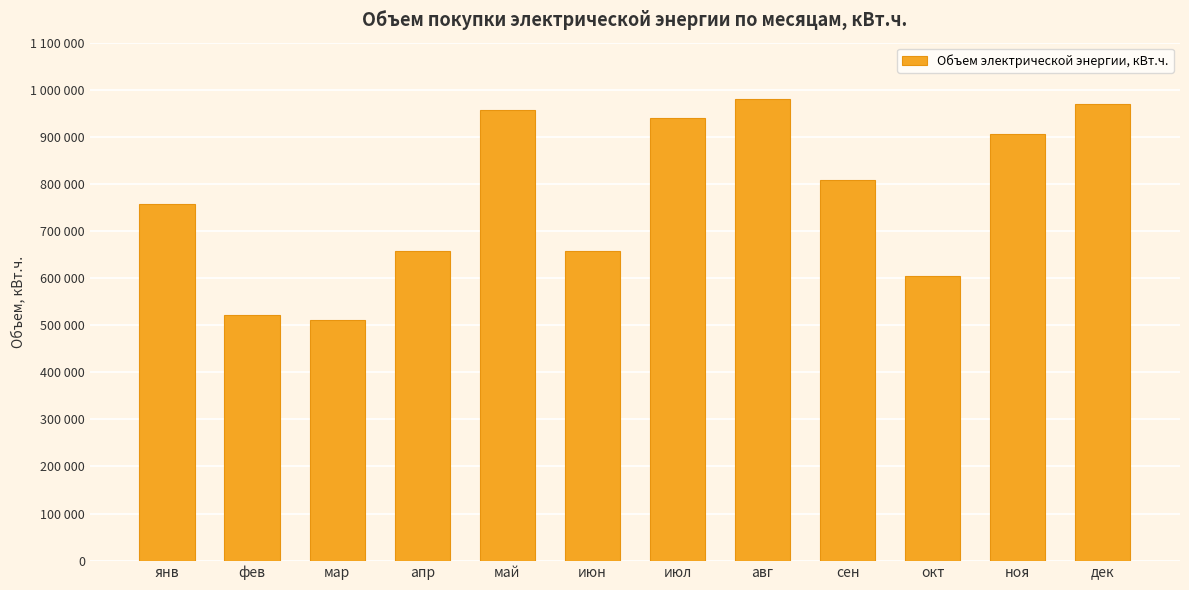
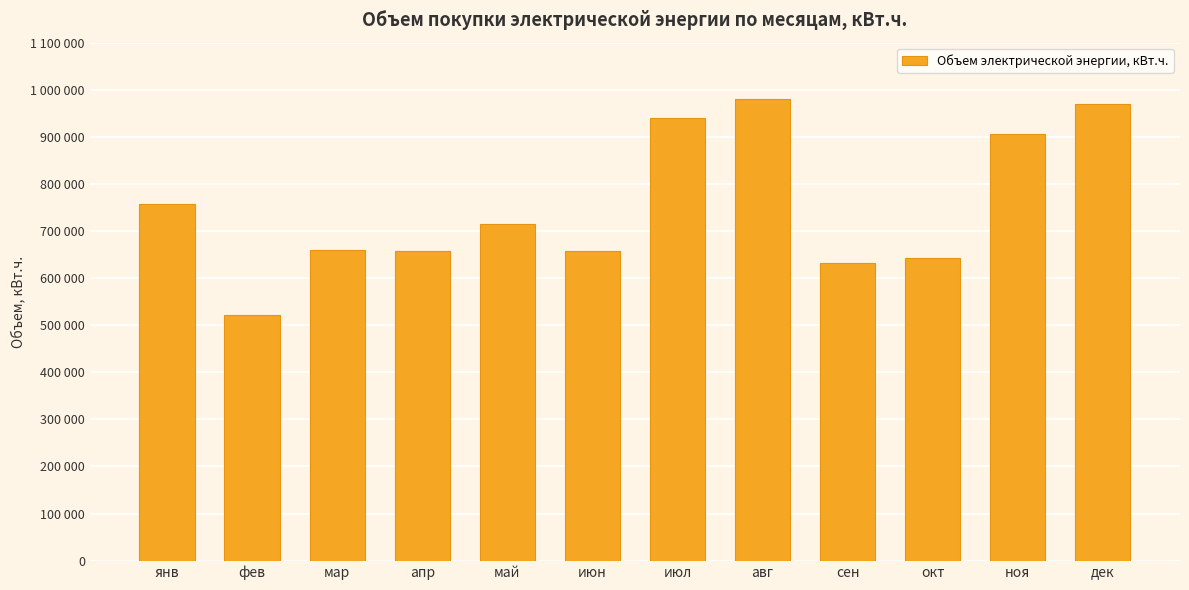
мар: 510000 -> 660000
май: 960000 -> 710000
сен: 810000 -> 630000
окт: 600000 -> 640000
